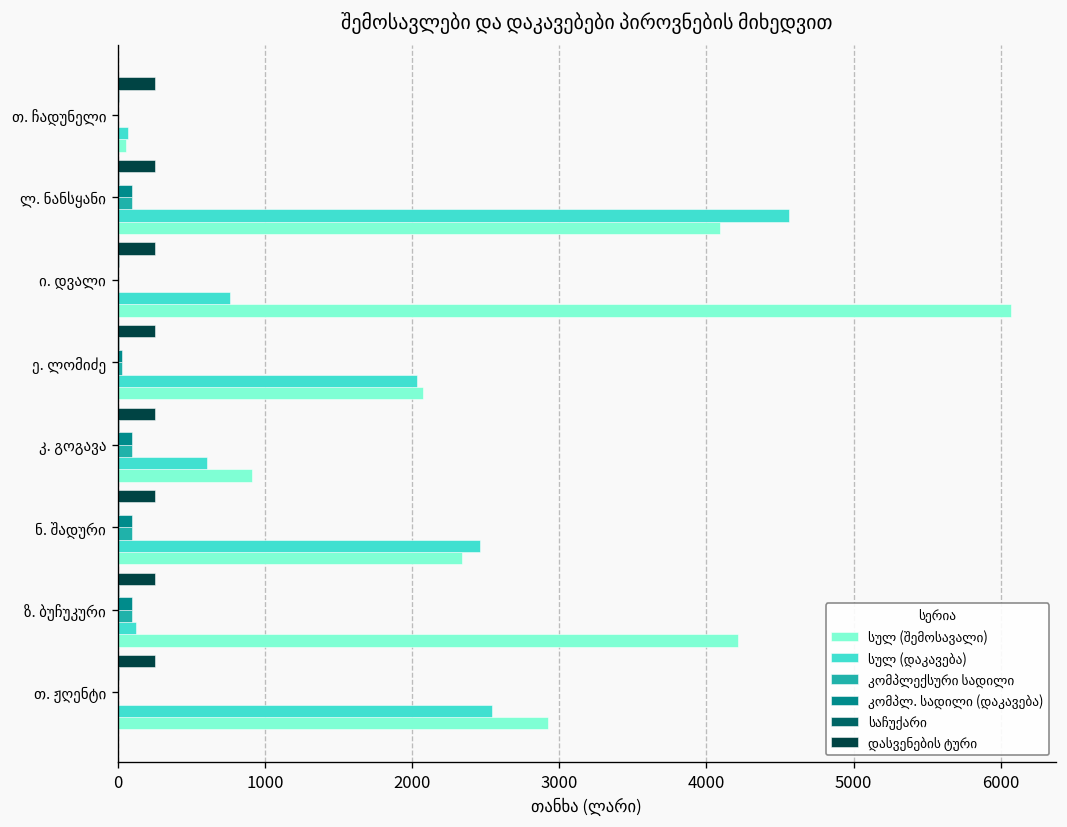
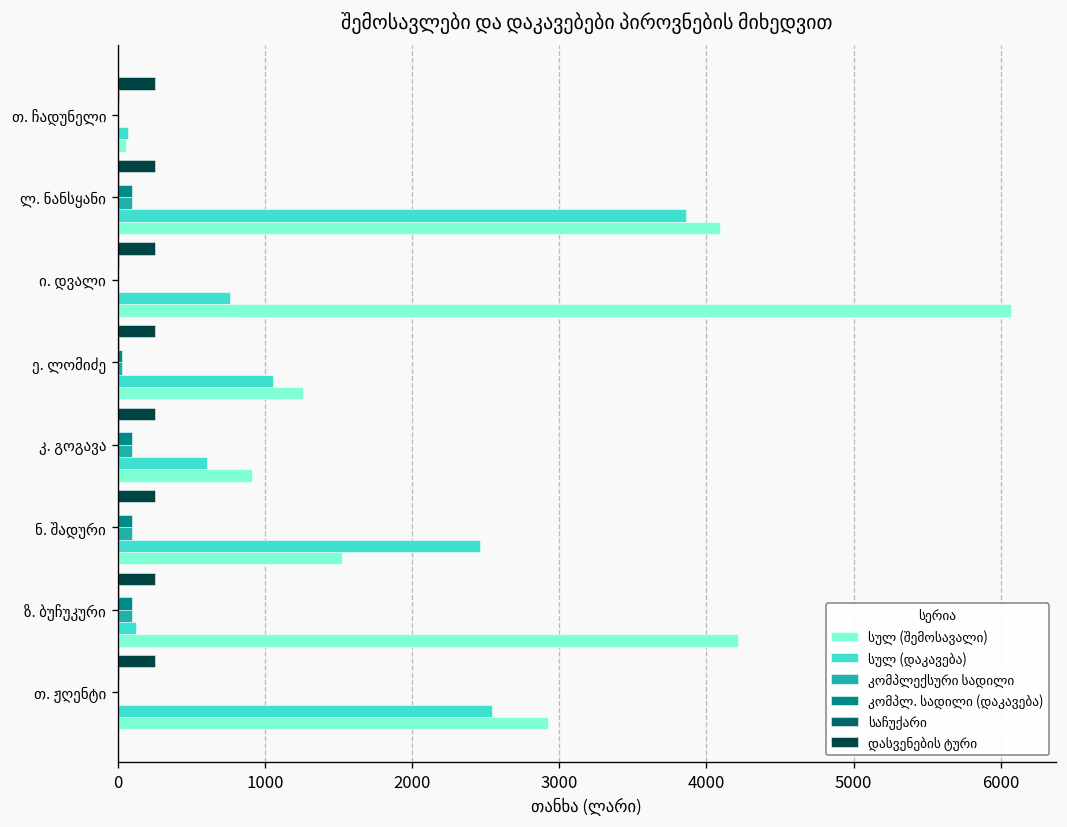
სულ (დაკავება), ლ. ნანსყანი: 4560 -> 3860
სულ (დაკავება), ე. ლომიძე: 2030 -> 1050
სულ (შემოსავალი), ე. ლომიძე: 2070 -> 1260
სულ (შემოსავალი), ნ. შადური: 2340 -> 1520
